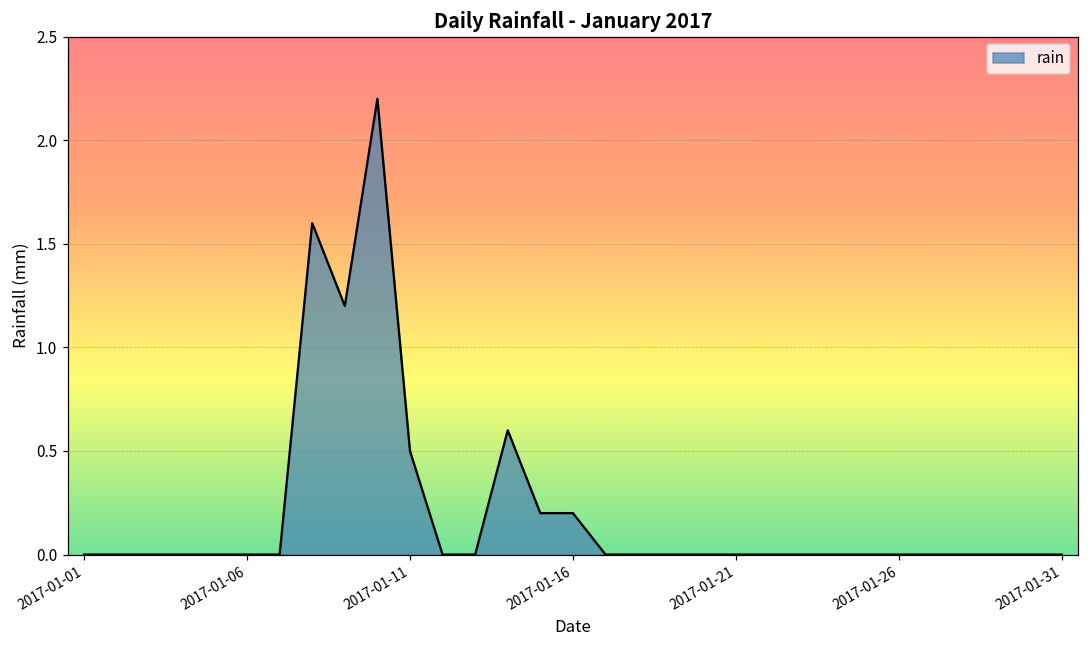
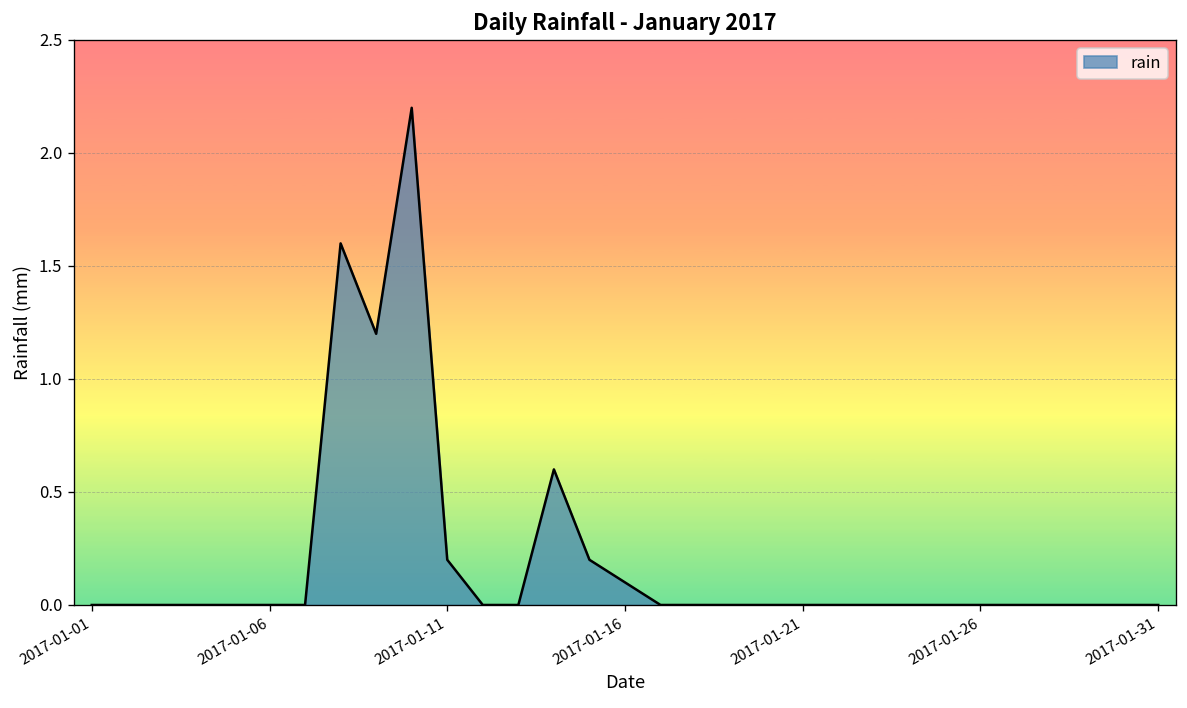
2017-01-11: 0.5 -> 0.2
2017-01-16: 0.2 -> 0.1
